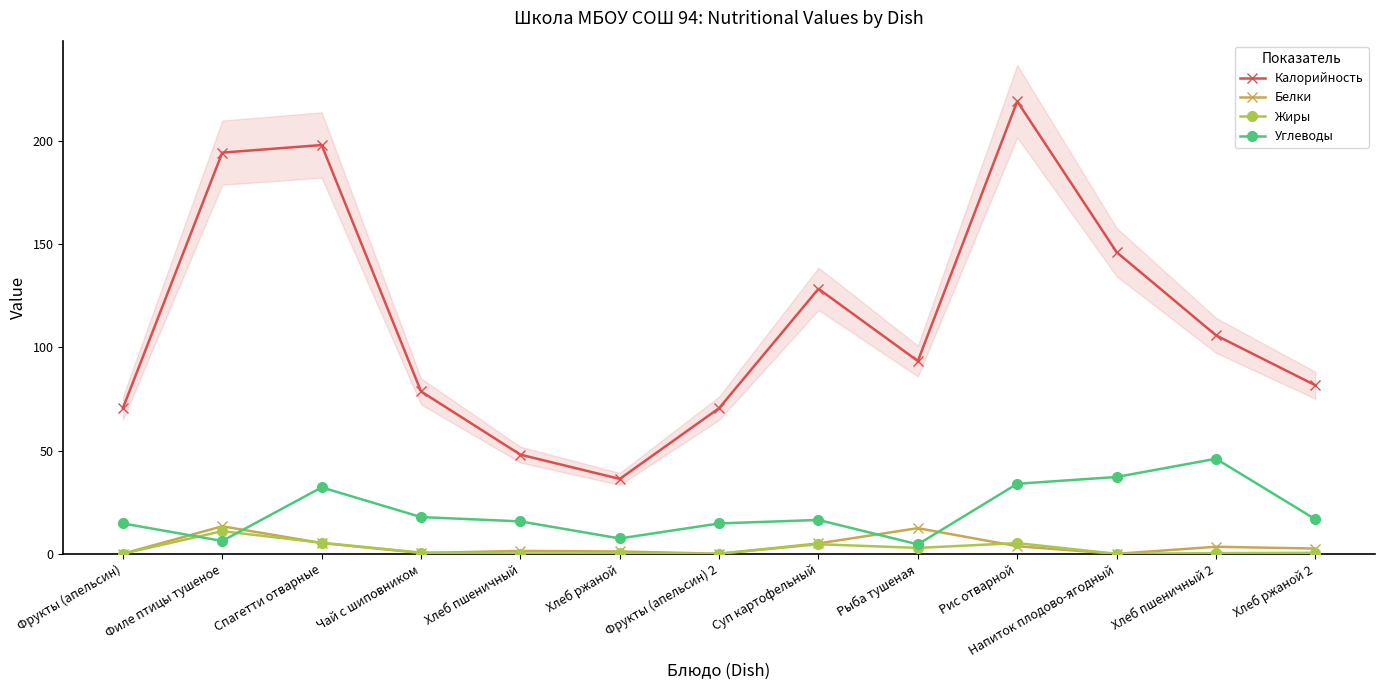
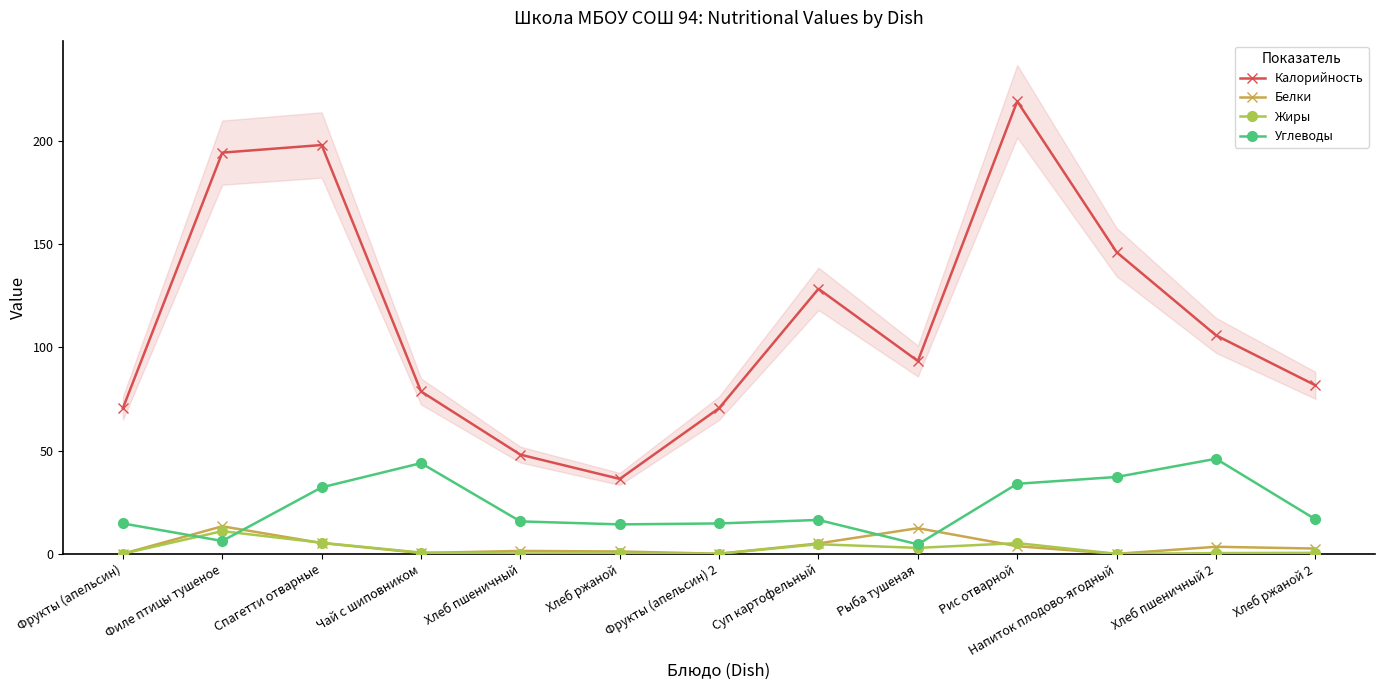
Углеводы, Чай с шиповником: 18 -> 44
Углеводы, Хлеб ржаной: 7 -> 14
